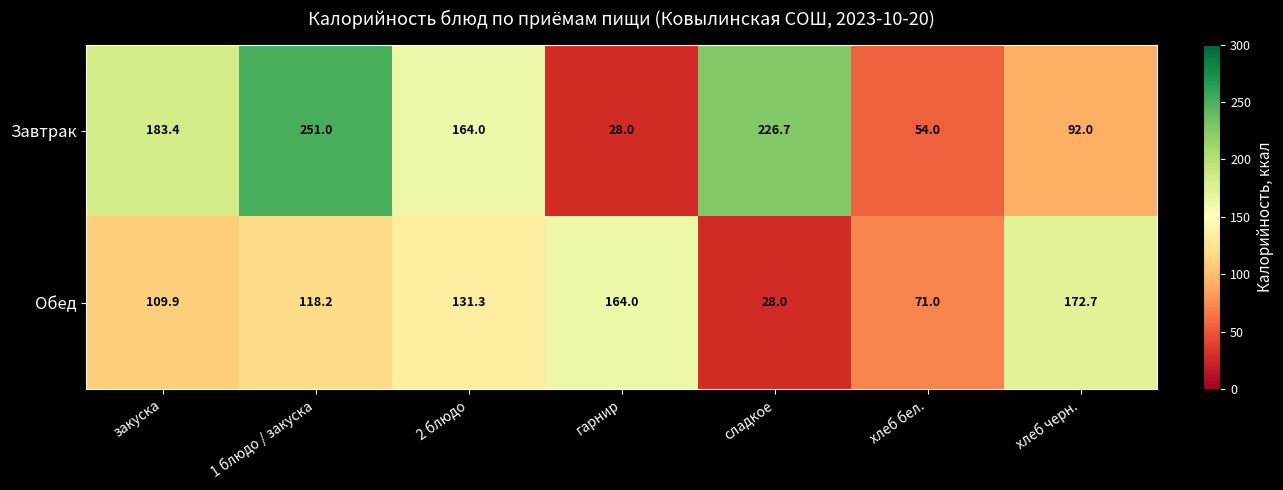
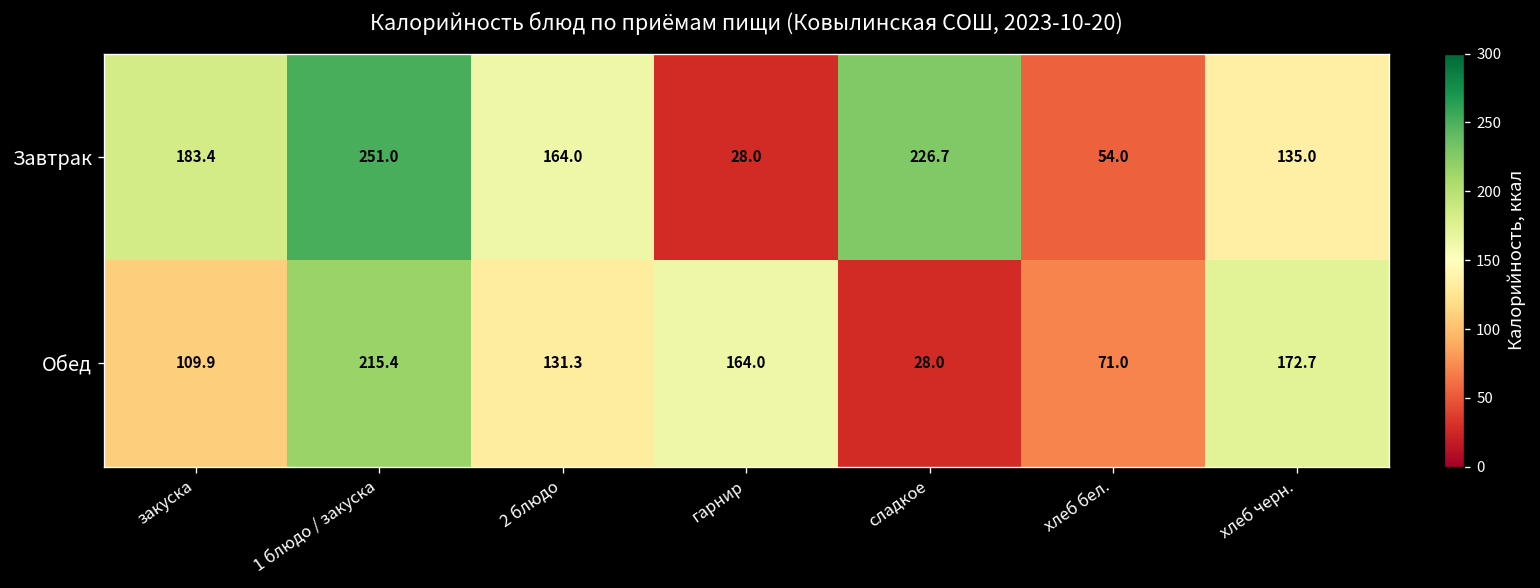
Завтрак, хлеб черн.: 92.0 -> 135.0
Обед, 1 блюдо / закуска: 118.2 -> 215.4
